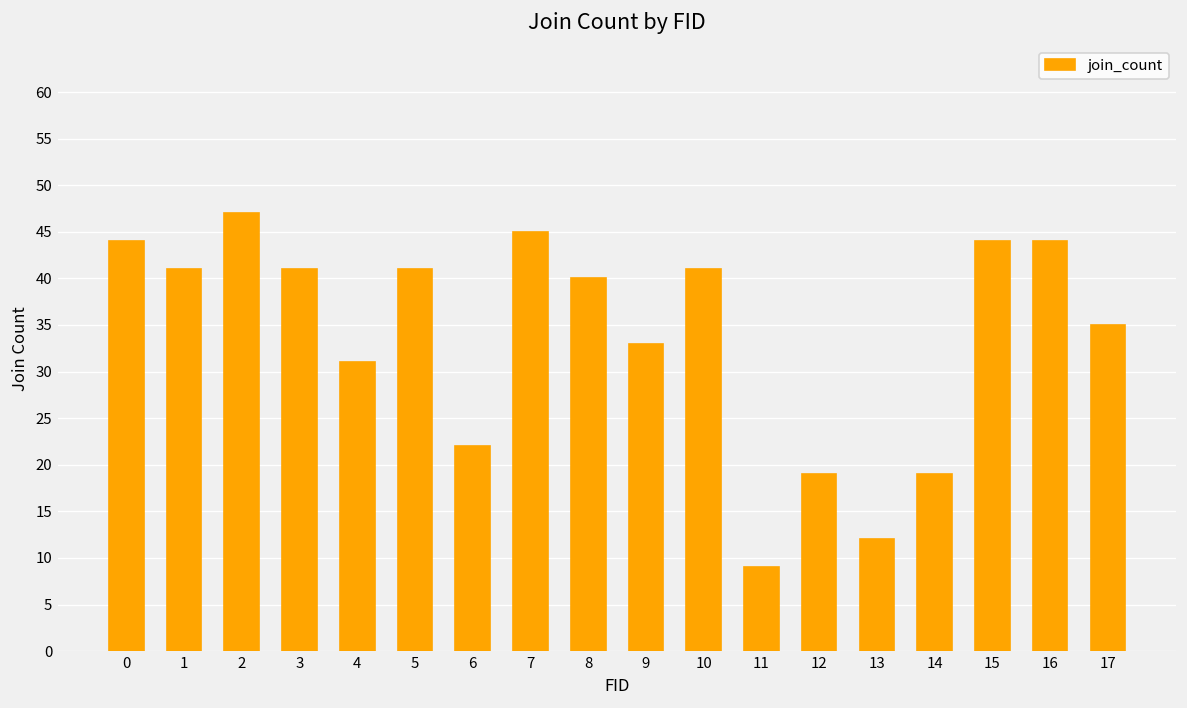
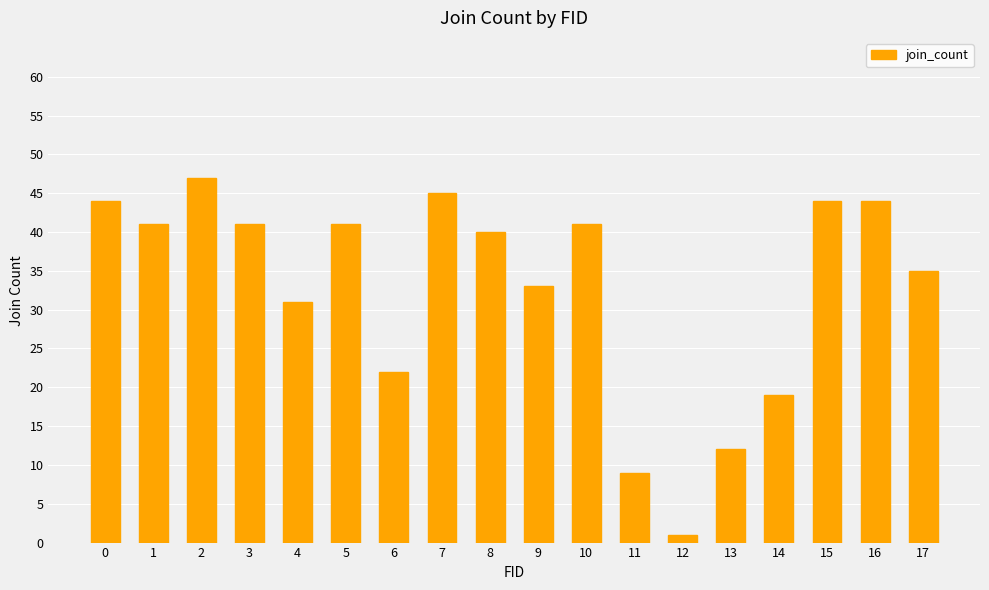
12: 19 -> 1
